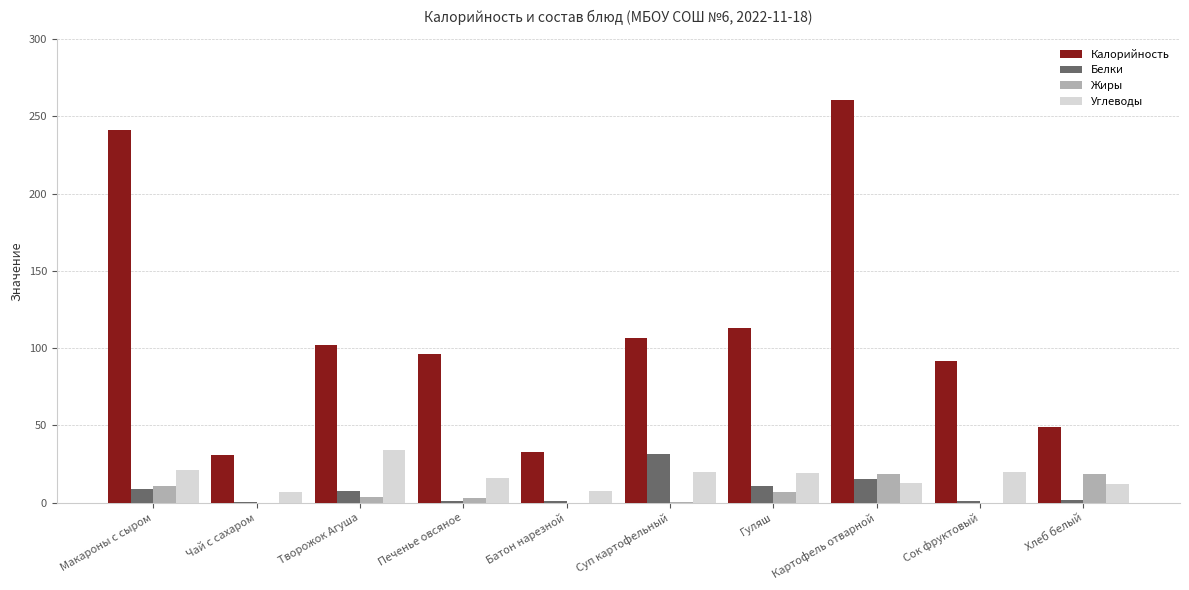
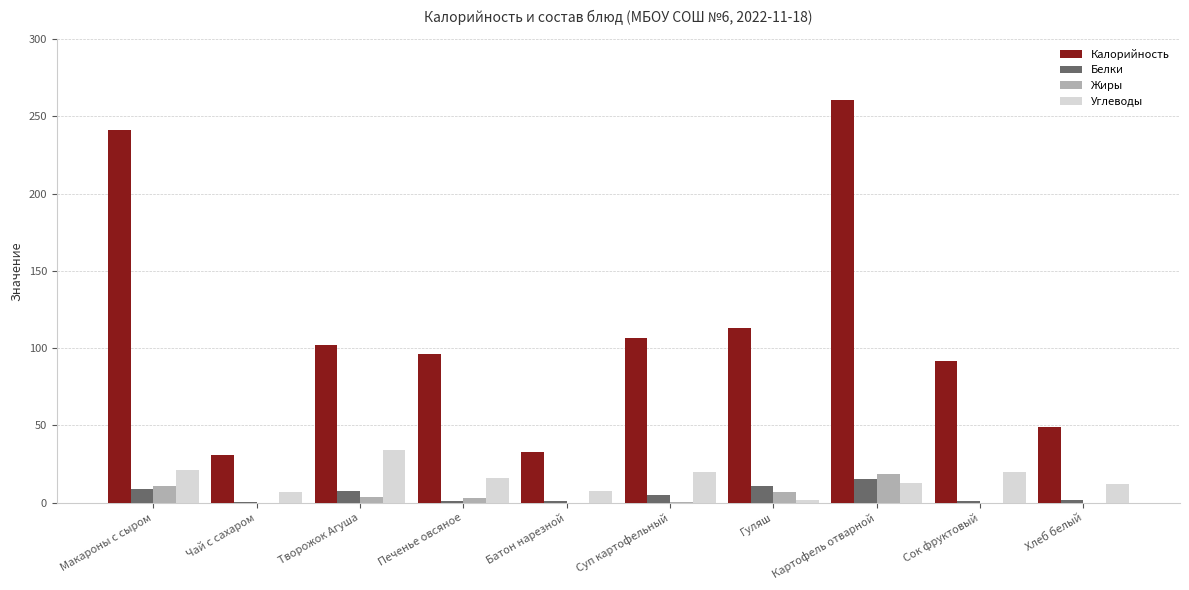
Белки, Суп картофельный: 32 -> 5
Углеводы, Гуляш: 19 -> 2
Жиры, Хлеб белый: 19 -> 0
